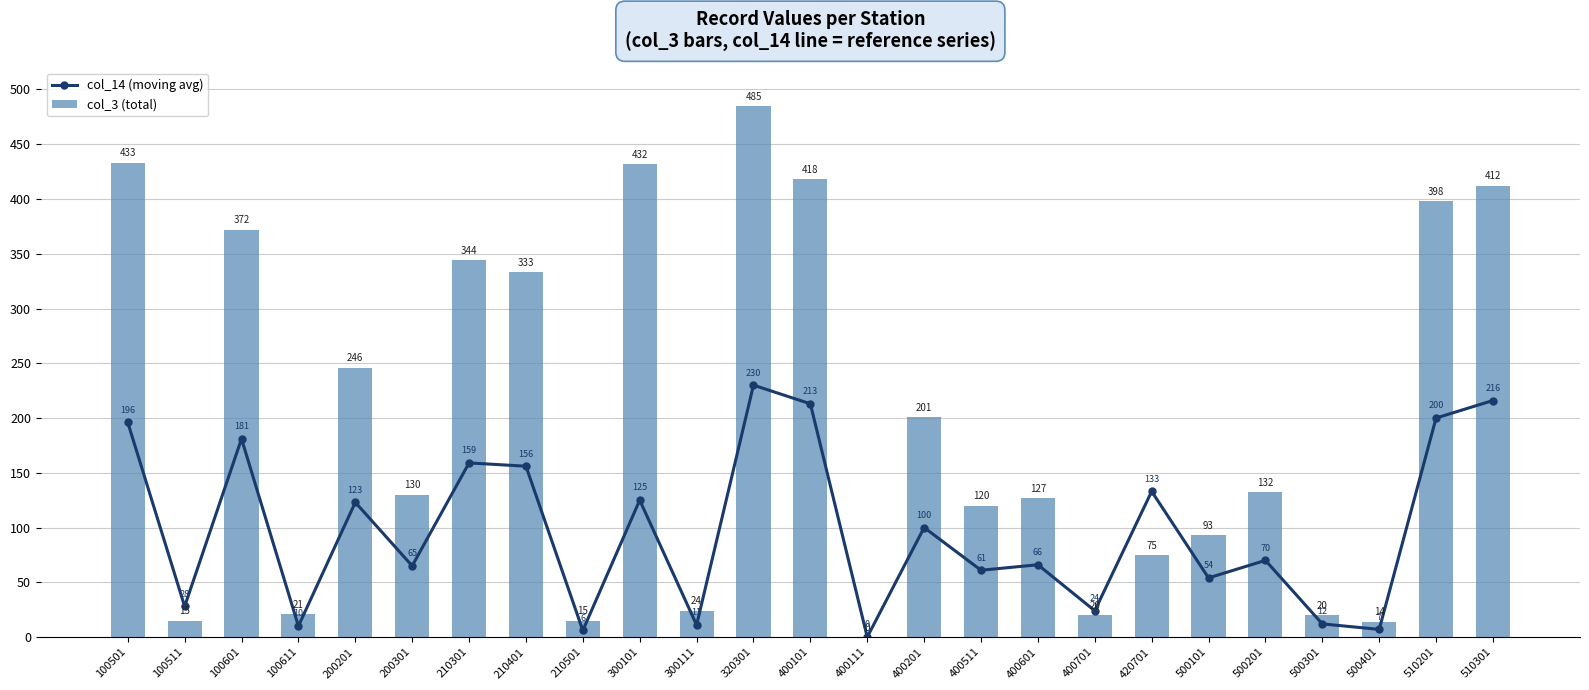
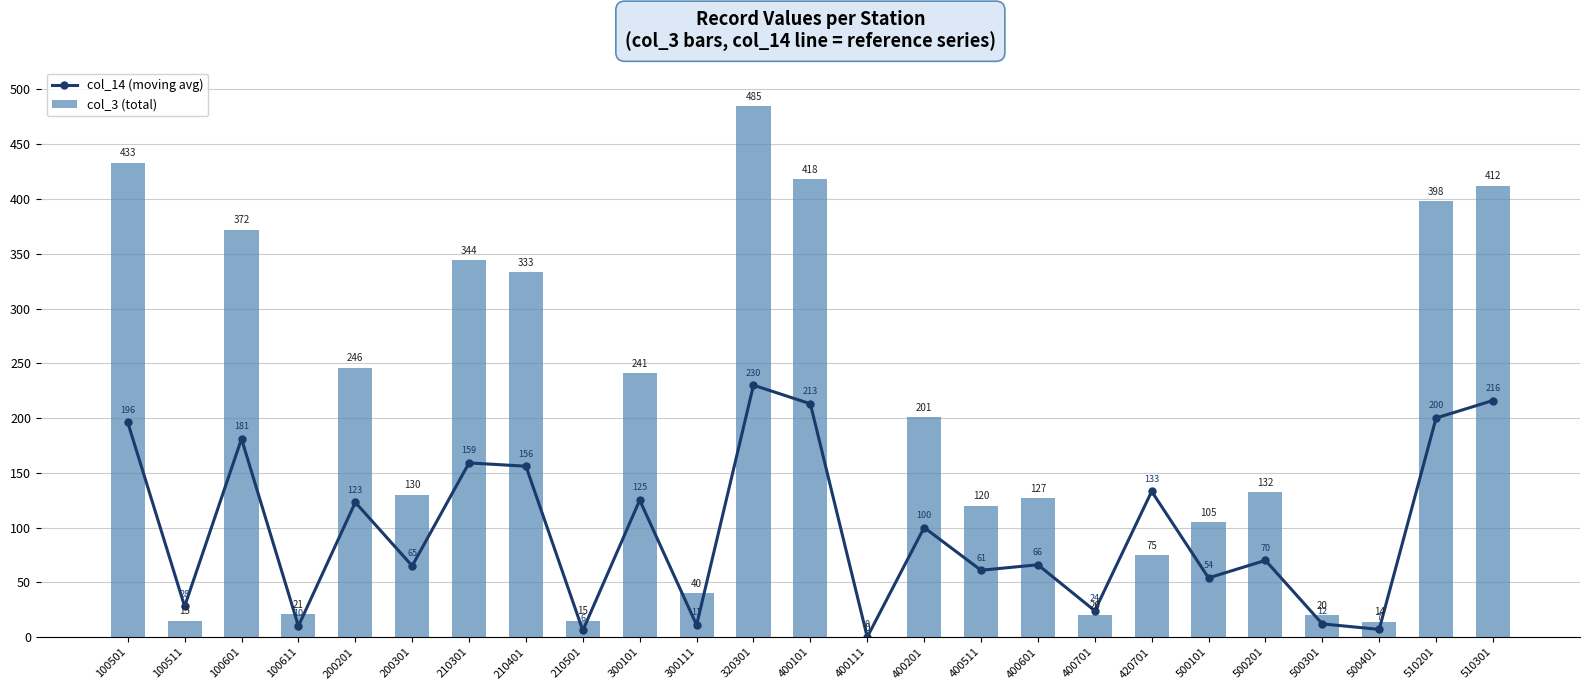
col_3 (total), 300101: 432 -> 241
col_3 (total), 300111: 24 -> 40
col_3 (total), 500101: 93 -> 105
